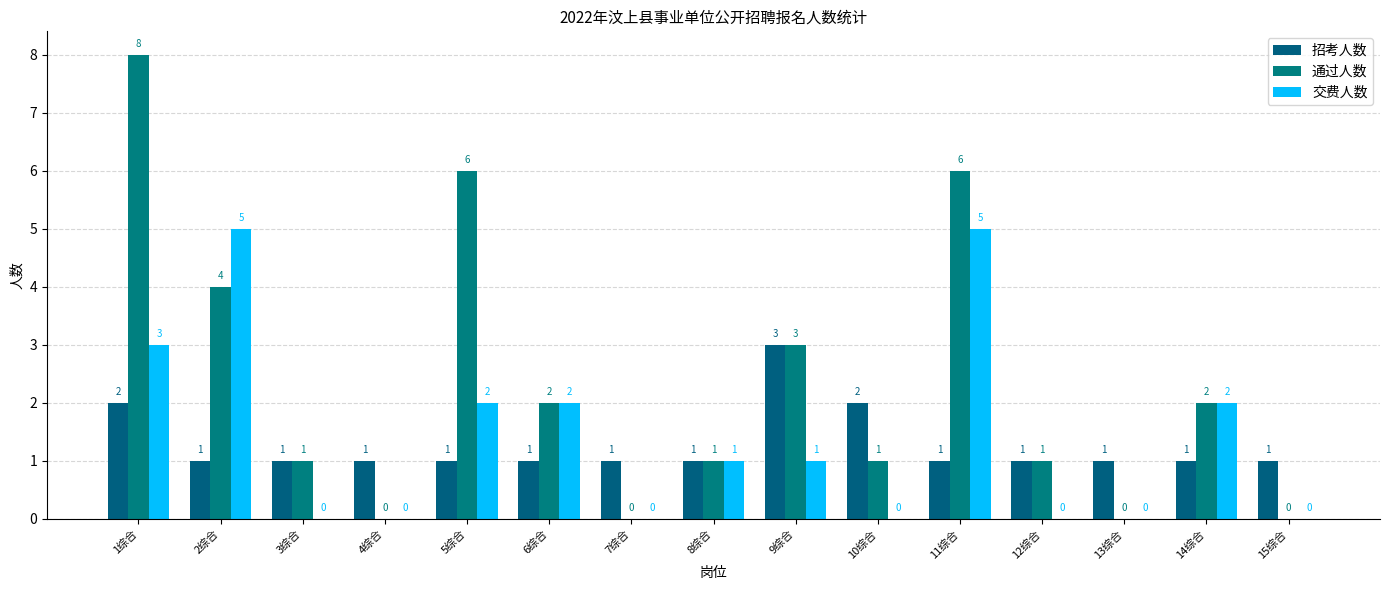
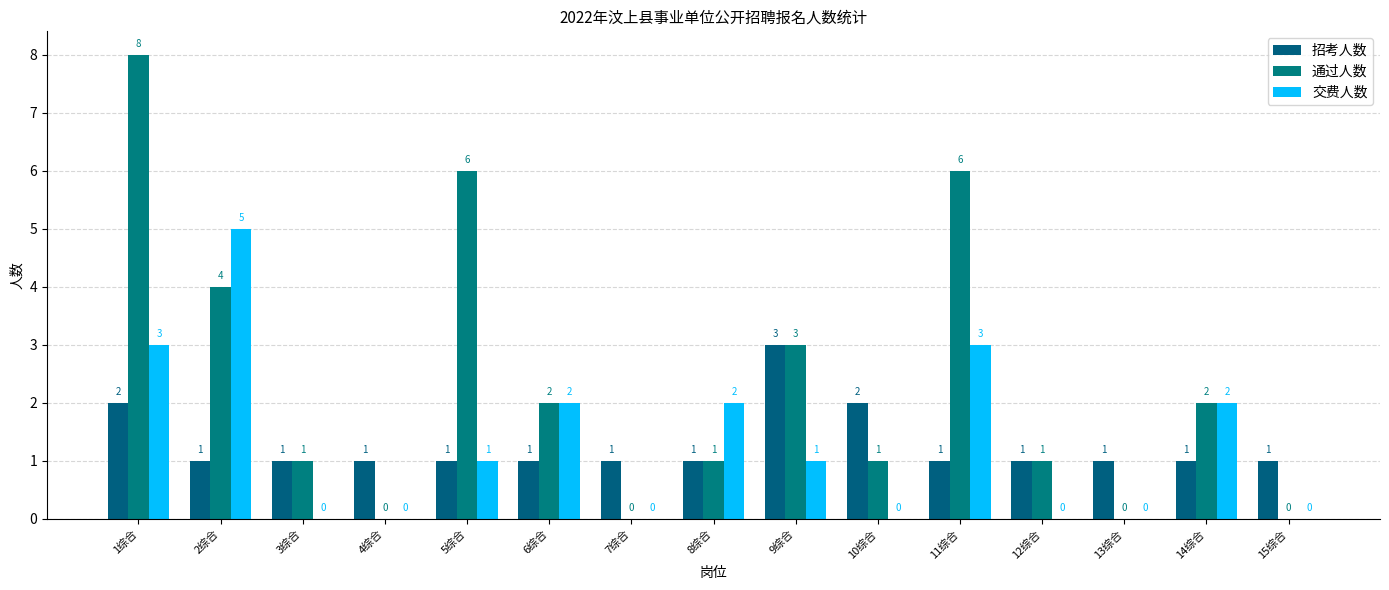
交费人数, 5综合: 2 -> 1
交费人数, 8综合: 1 -> 2
交费人数, 11综合: 5 -> 3
